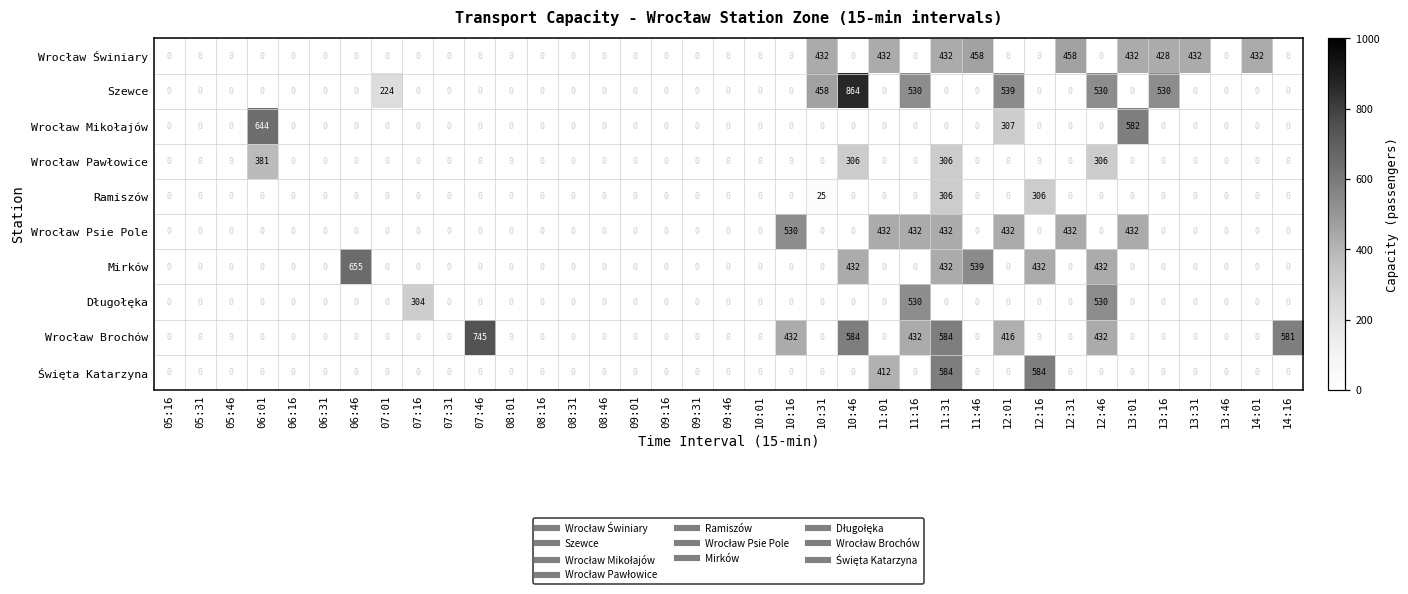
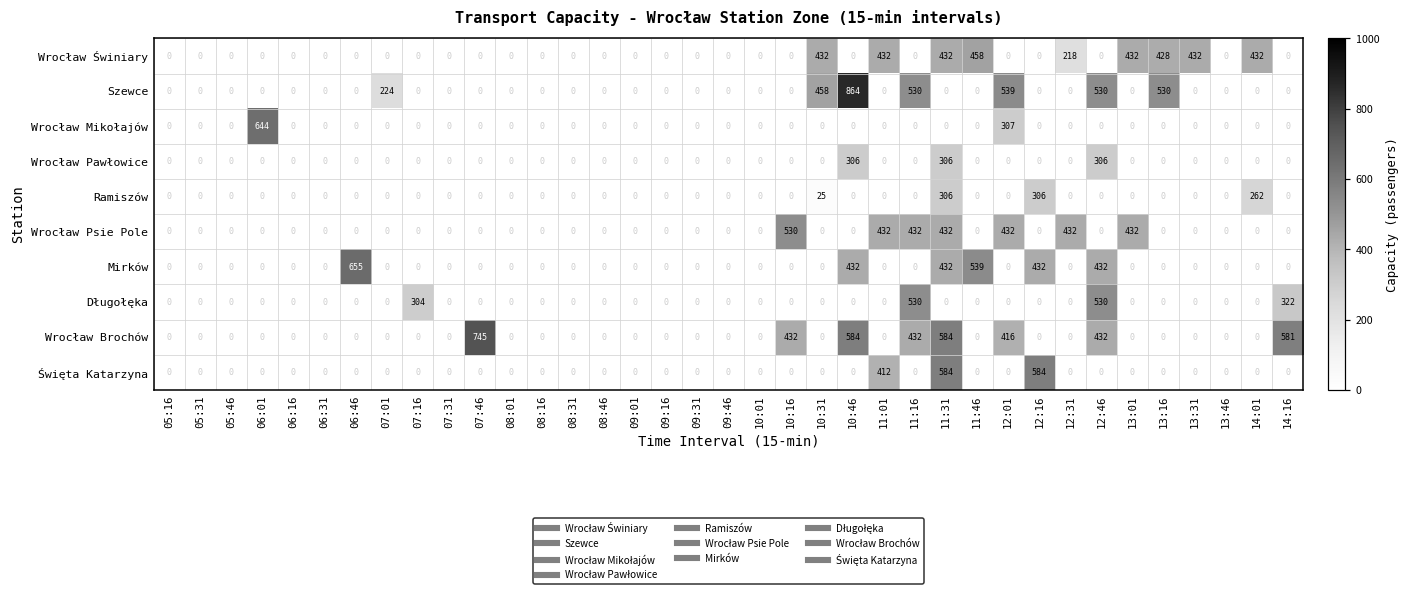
Wrocław Świniary, 12:31: 458 -> 218
Wrocław Mikołajów, 13:01: 582 -> 0
Wrocław Pawłowice, 06:01: 381 -> 0
Ramiszów, 14:01: 0 -> 262
Długołęka, 14:16: 0 -> 322
